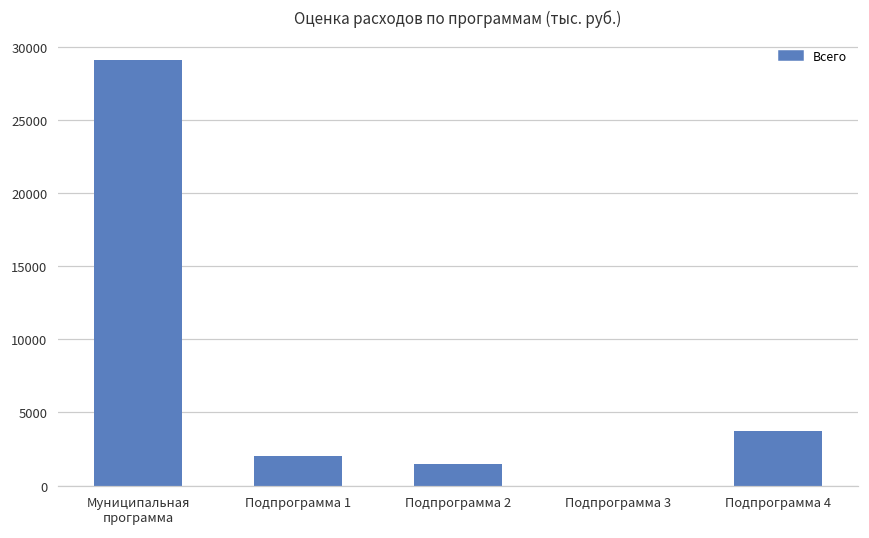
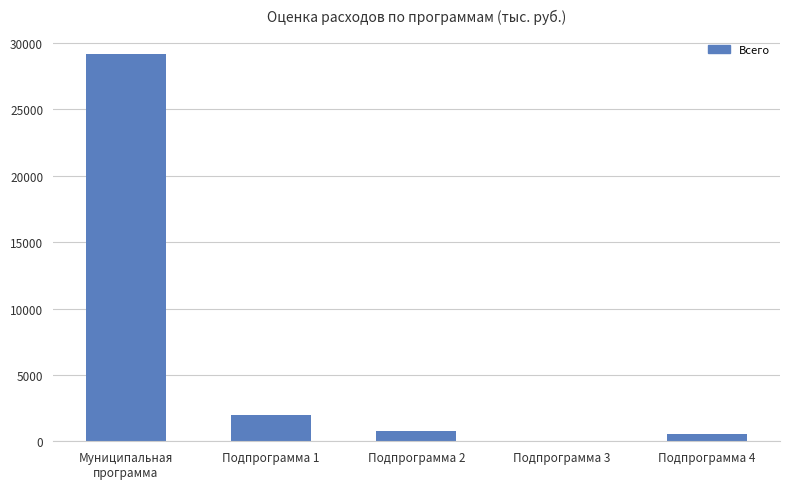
Подпрограмма 2: 1500 -> 800
Подпрограмма 4: 3800 -> 500
